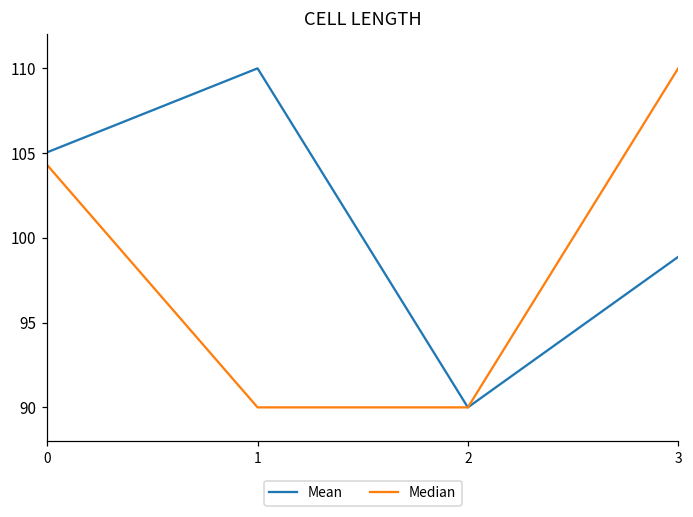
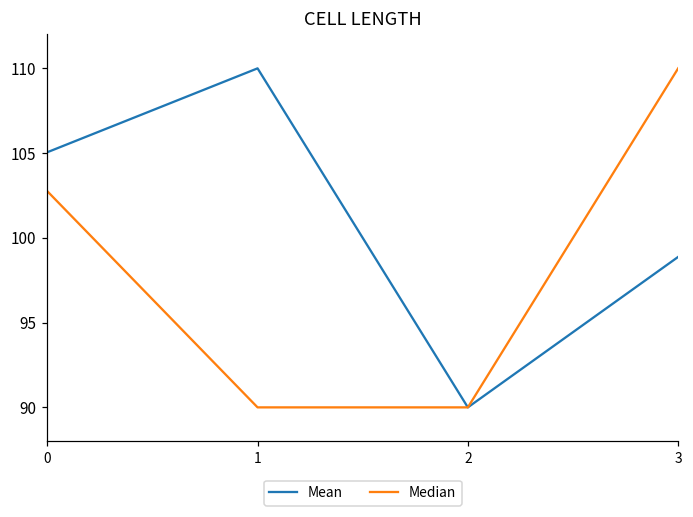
Median, 0: 104.3 -> 102.8
